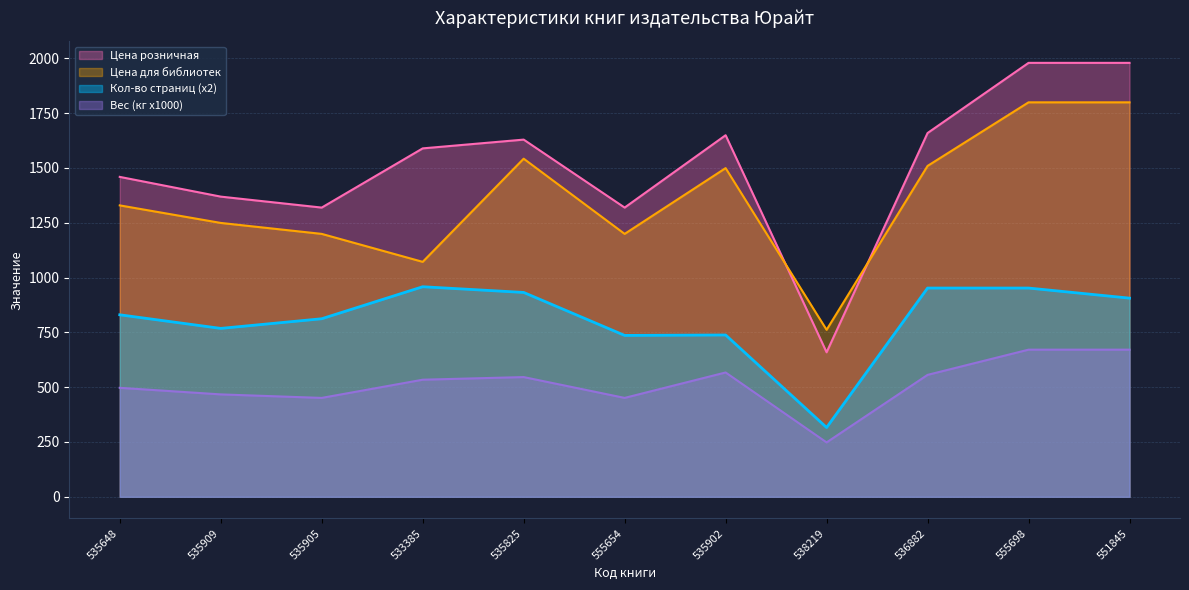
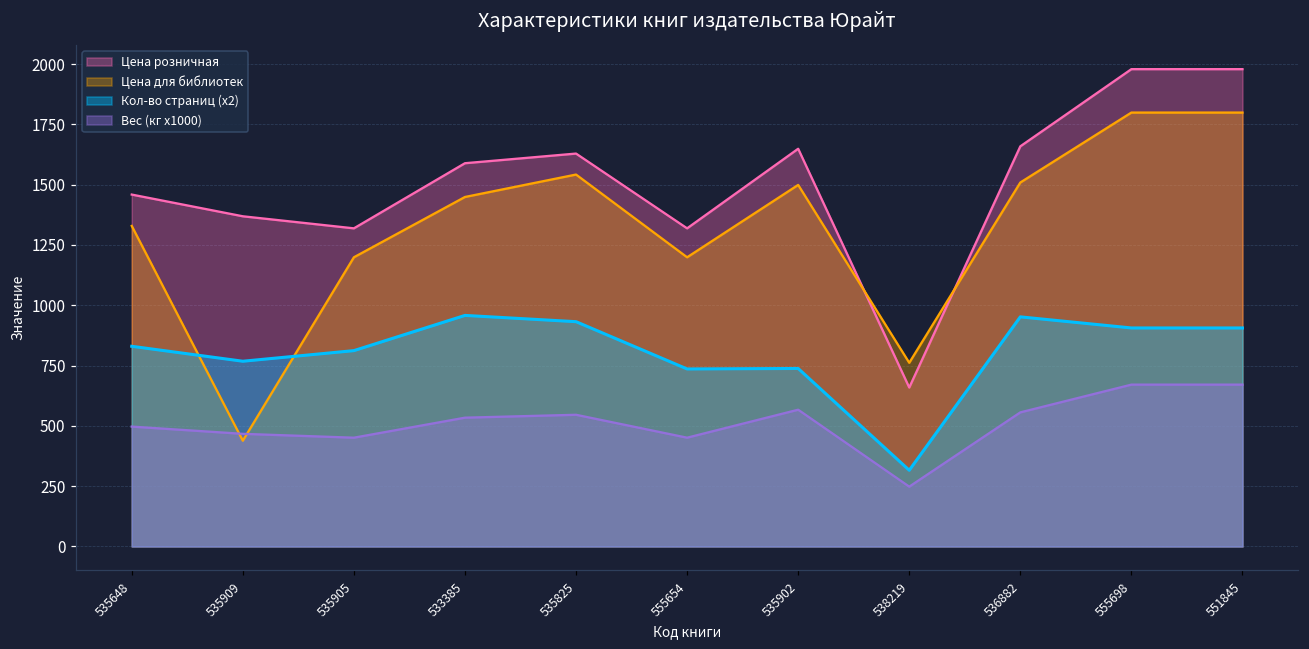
Цена для библиотек, 535909: 1250 -> 440
Цена для библиотек, 533385: 1070 -> 1450
Кол-во страниц (x2), 555698: 950 -> 910
